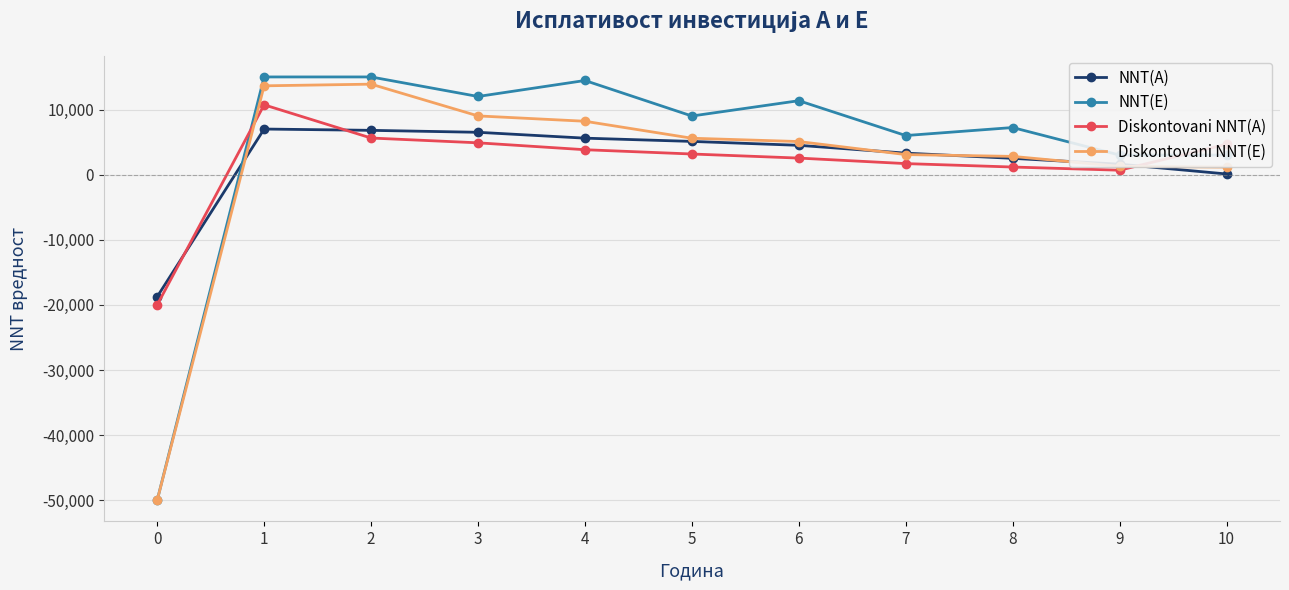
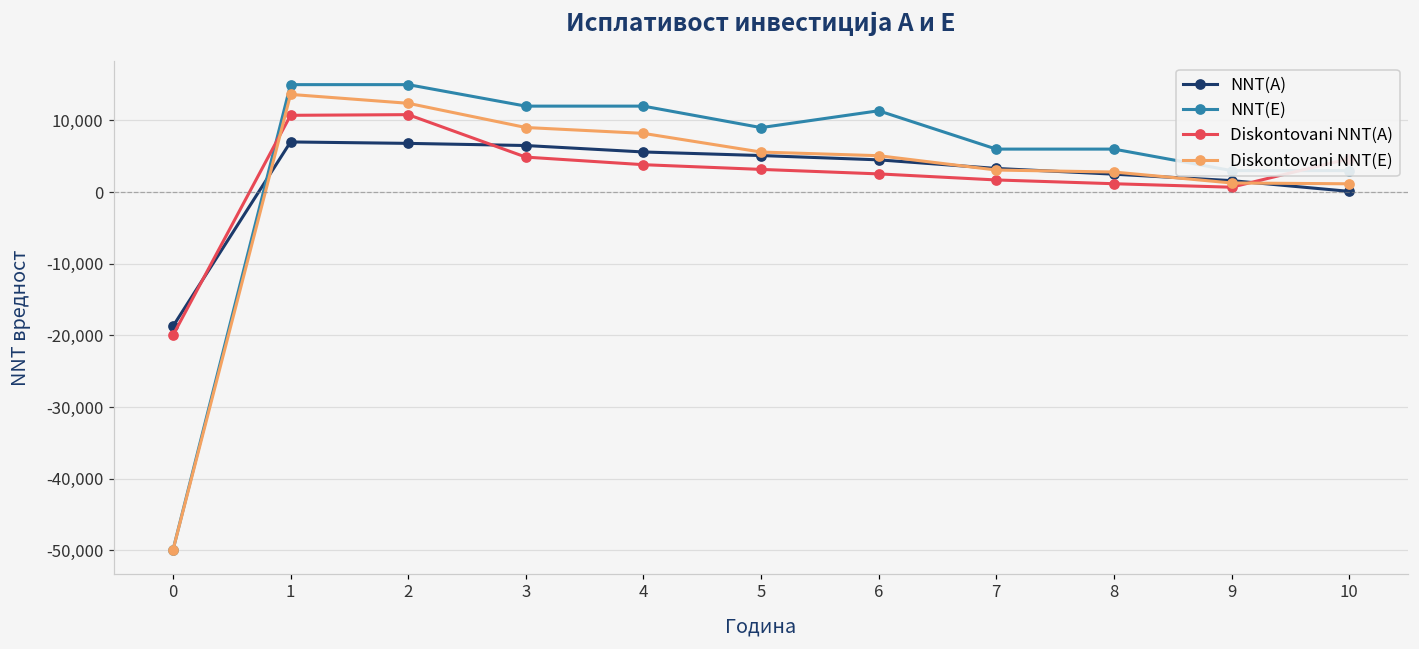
Diskontovani NNT(A), 2: 6,000 -> 11,000
Diskontovani NNT(E), 2: 14,000 -> 12,000
NNT(E), 4: 14,000 -> 12,000
NNT(E), 8: 7,000 -> 6,000
